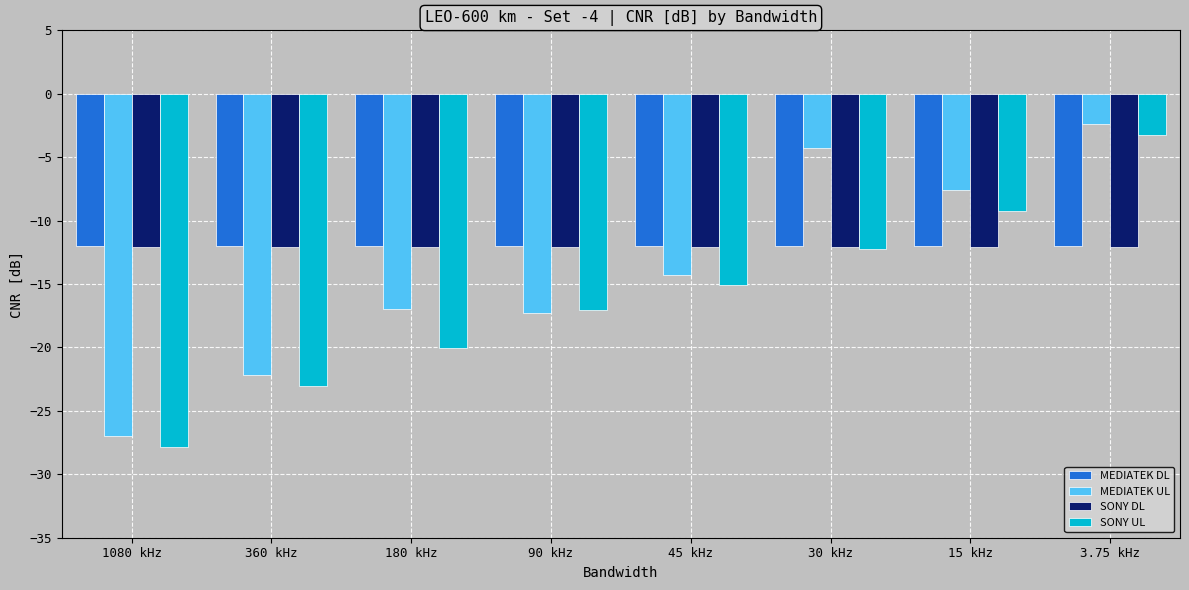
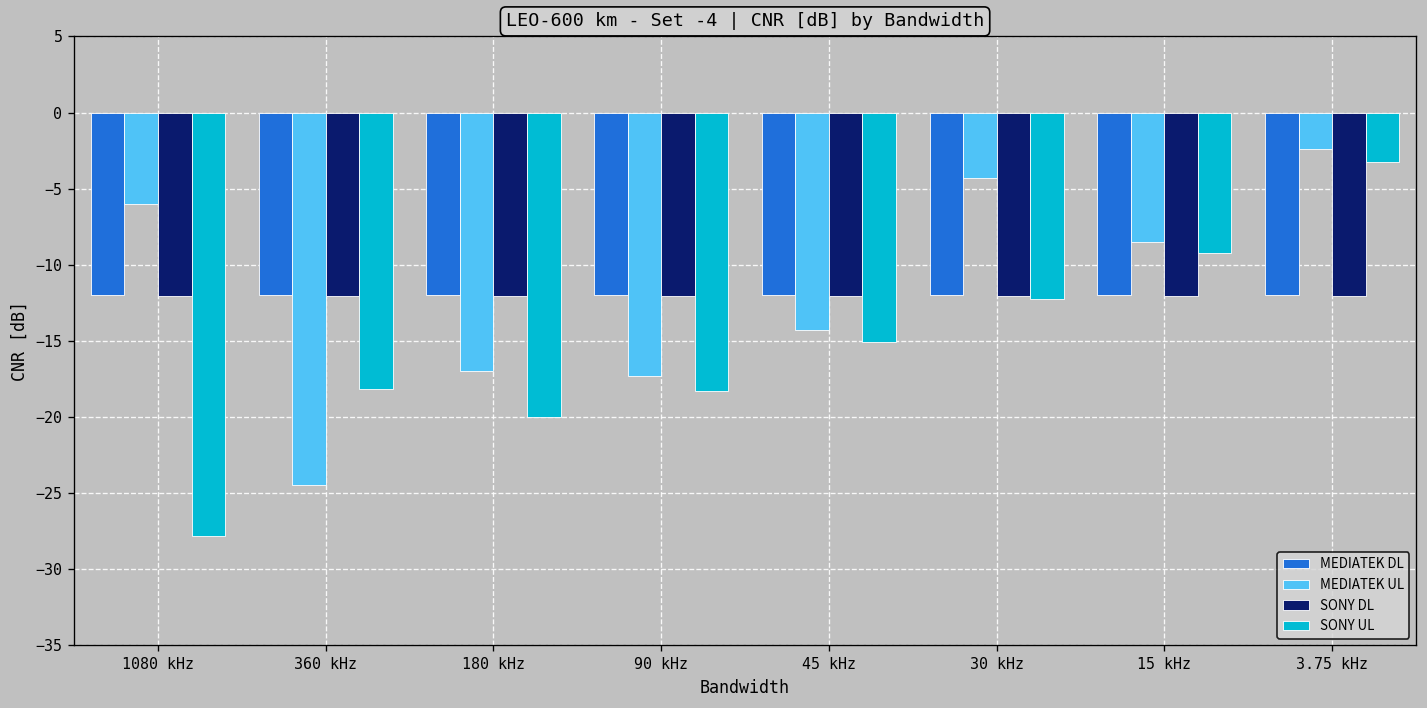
MEDIATEK UL, 1080 kHz: -27 -> -6
MEDIATEK UL, 360 kHz: -22.2 -> -24.5
SONY UL, 360 kHz: -23.0 -> -18.1
SONY UL, 90 kHz: -17.0 -> -18.3
MEDIATEK UL, 15 kHz: -7.6 -> -8.5
